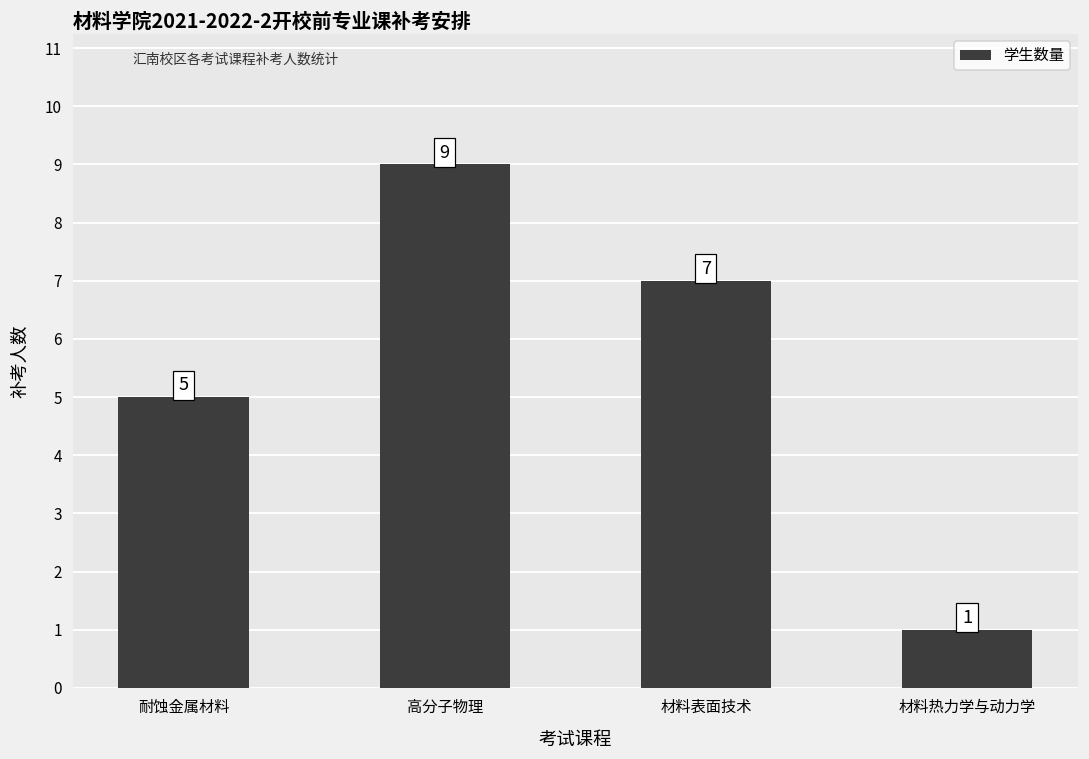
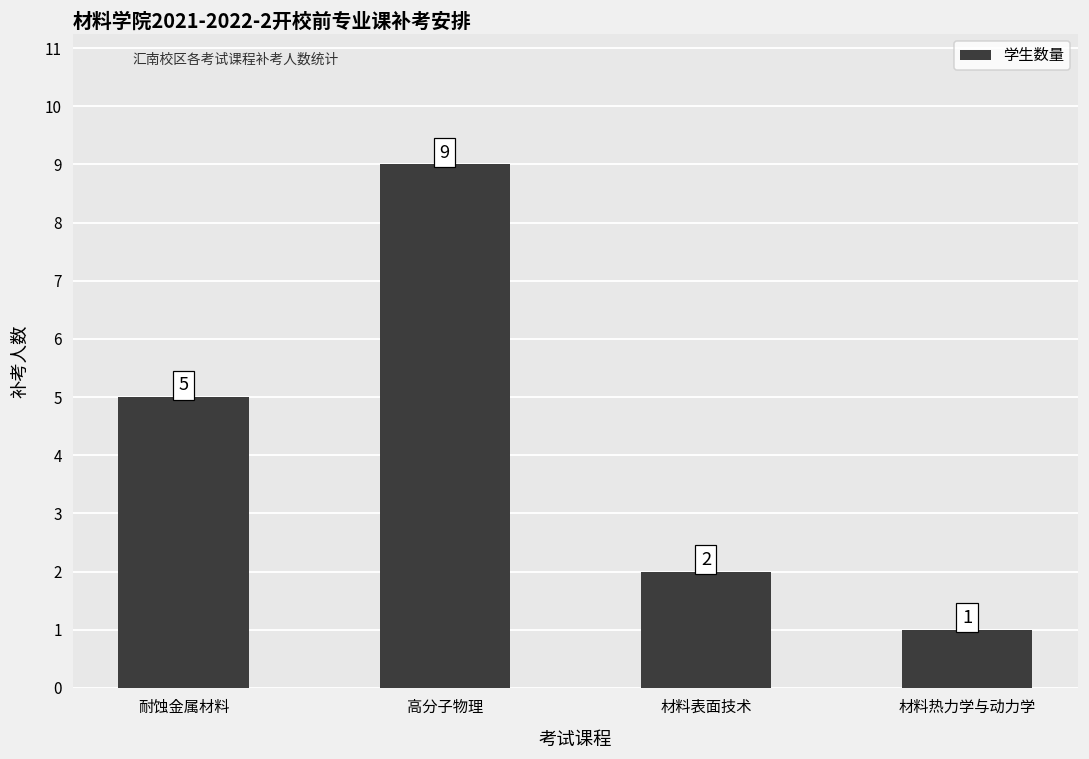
材料表面技术: 7 -> 2
